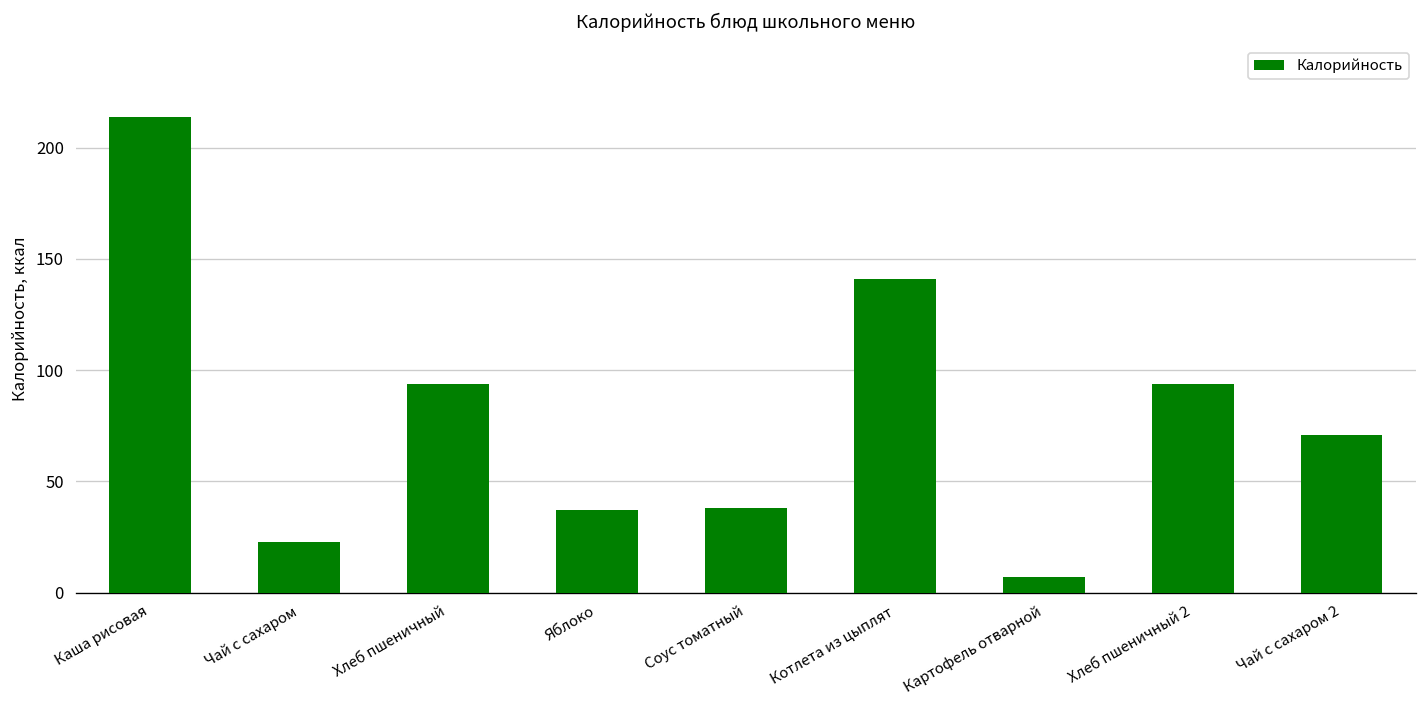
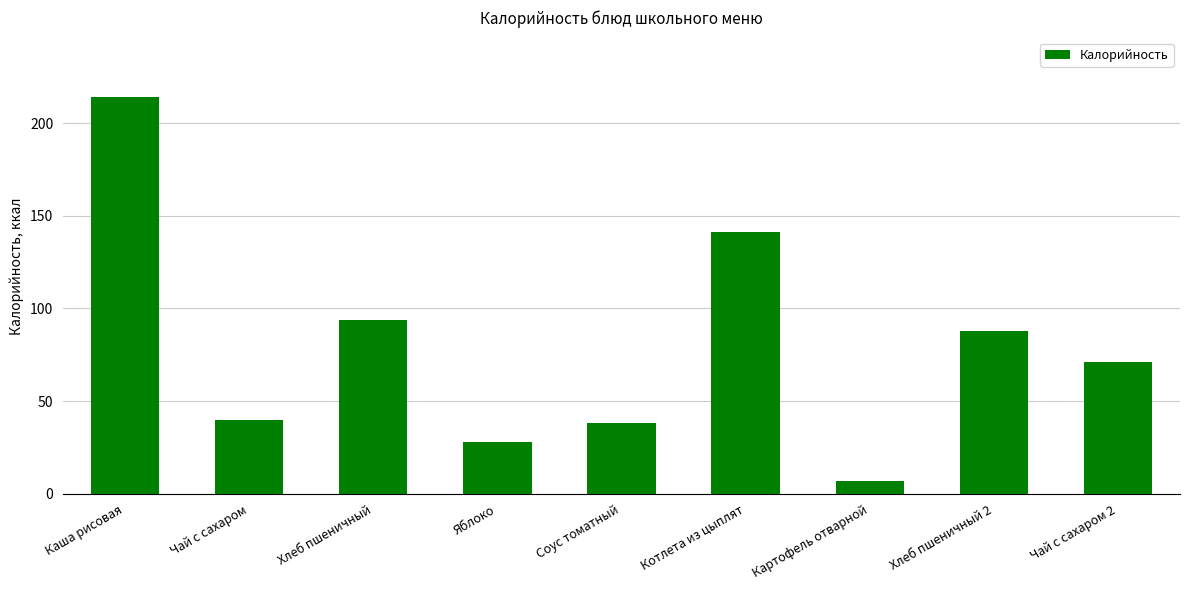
Чай с сахаром: 23 -> 40
Яблоко: 37 -> 28
Хлеб пшеничный 2: 94 -> 88
